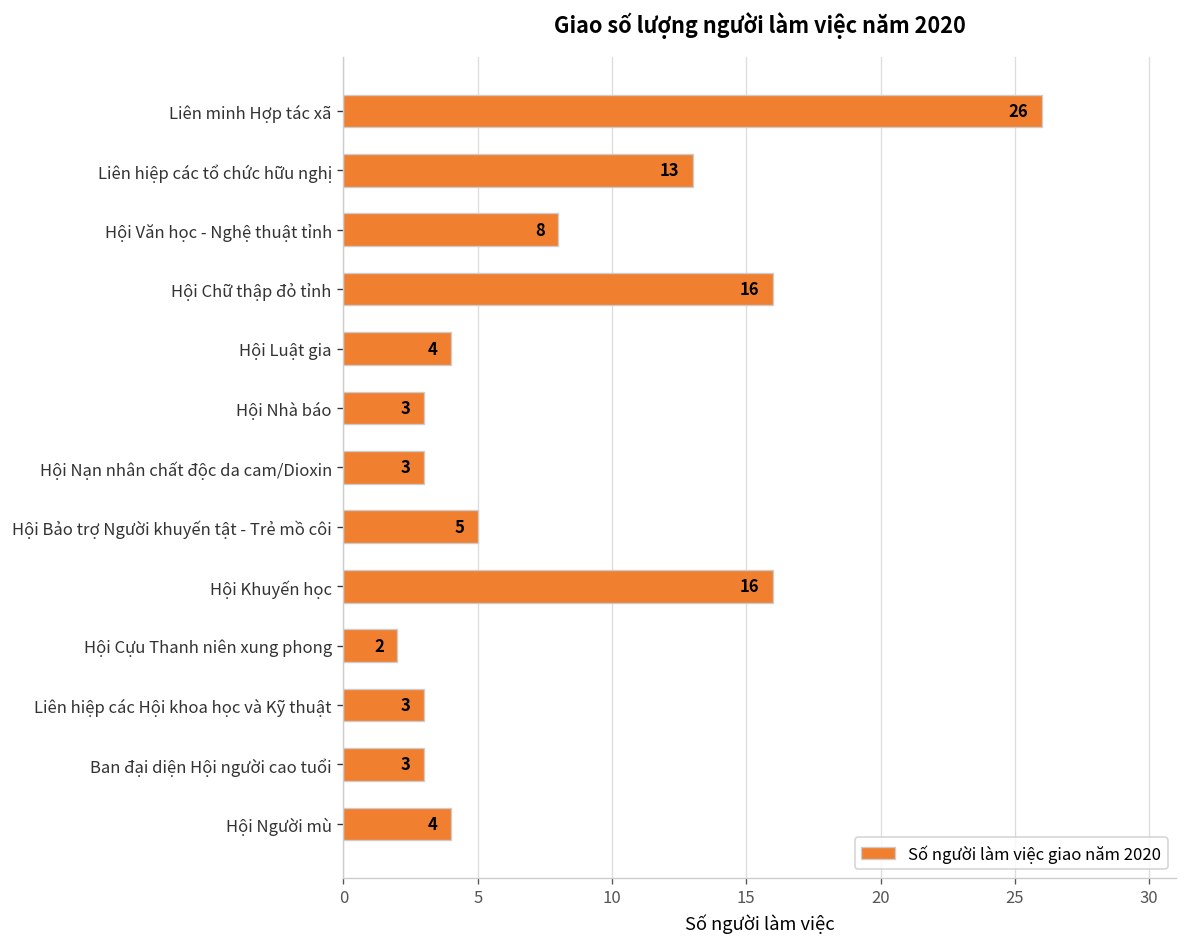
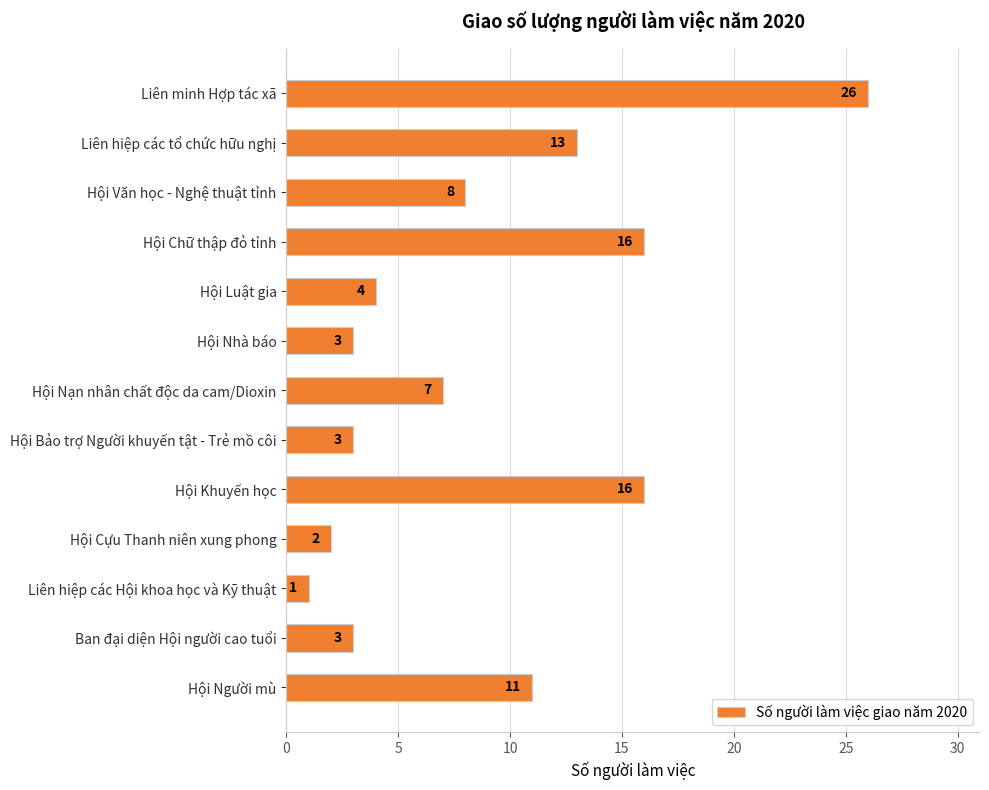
Hội Nạn nhân chất độc da cam/Dioxin: 3 -> 7
Hội Bảo trợ Người khuyến tật - Trẻ mồ côi: 5 -> 3
Liên hiệp các Hội khoa học và Kỹ thuật: 3 -> 1
Hội Người mù: 4 -> 11
